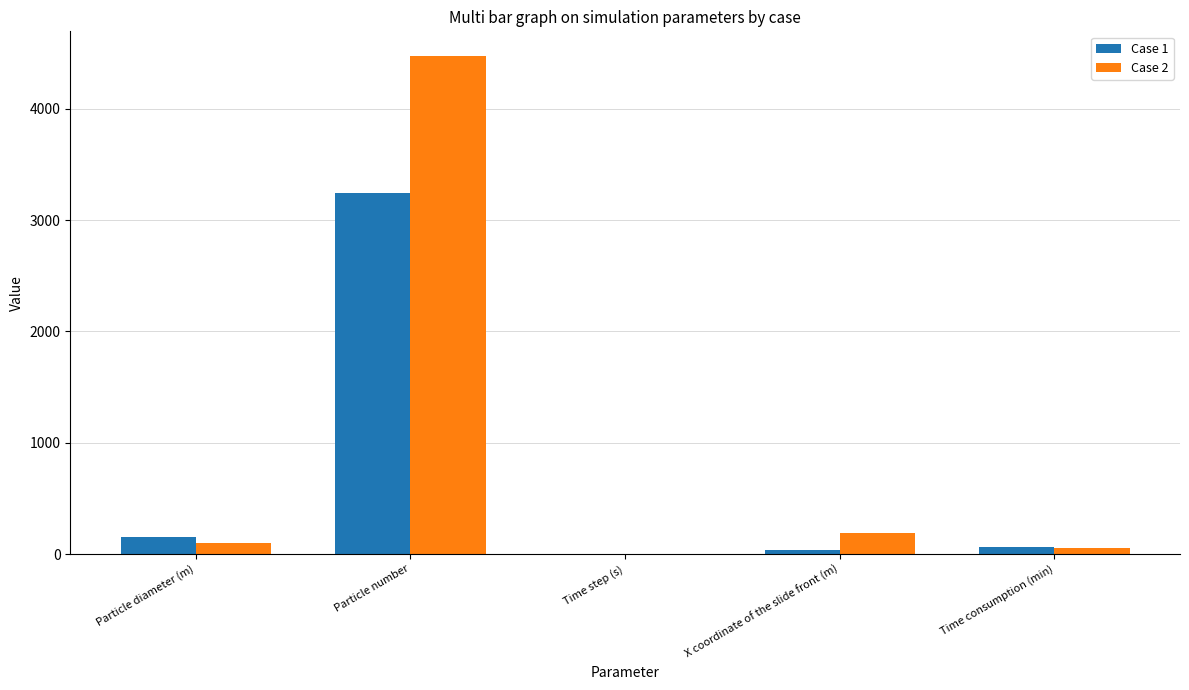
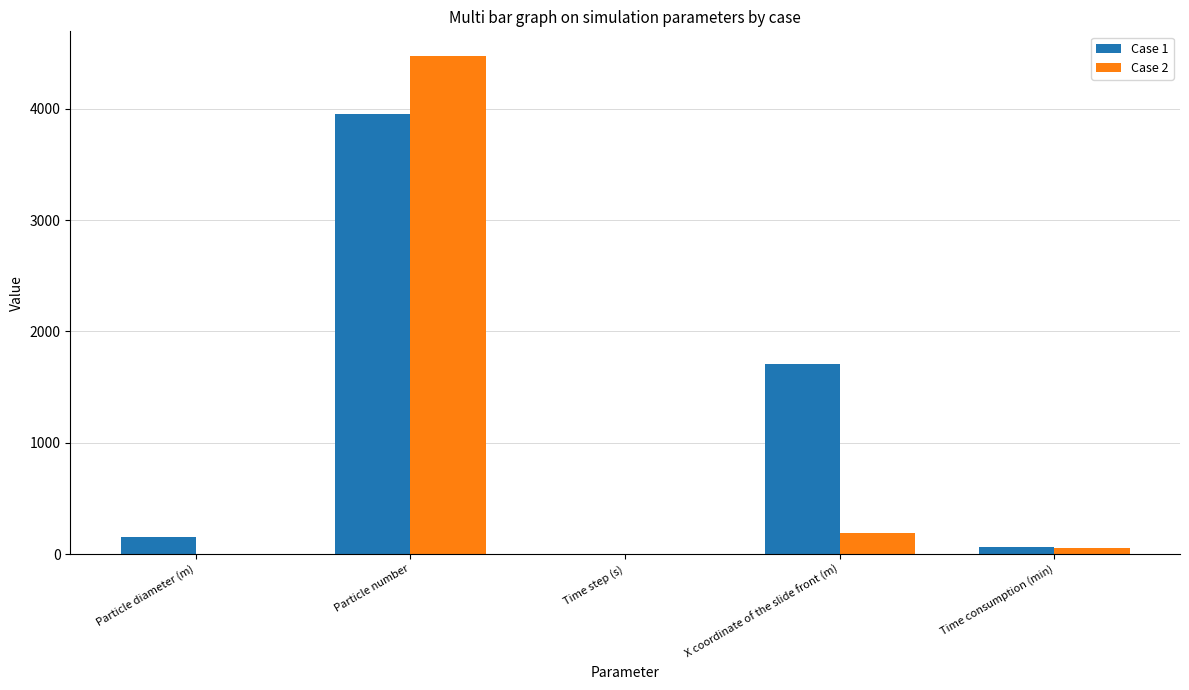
Case 2, Particle diameter (m): 100 -> 0
Case 1, Particle number: 3240 -> 3950
Case 1, X coordinate of the slide front (m): 30 -> 1710
